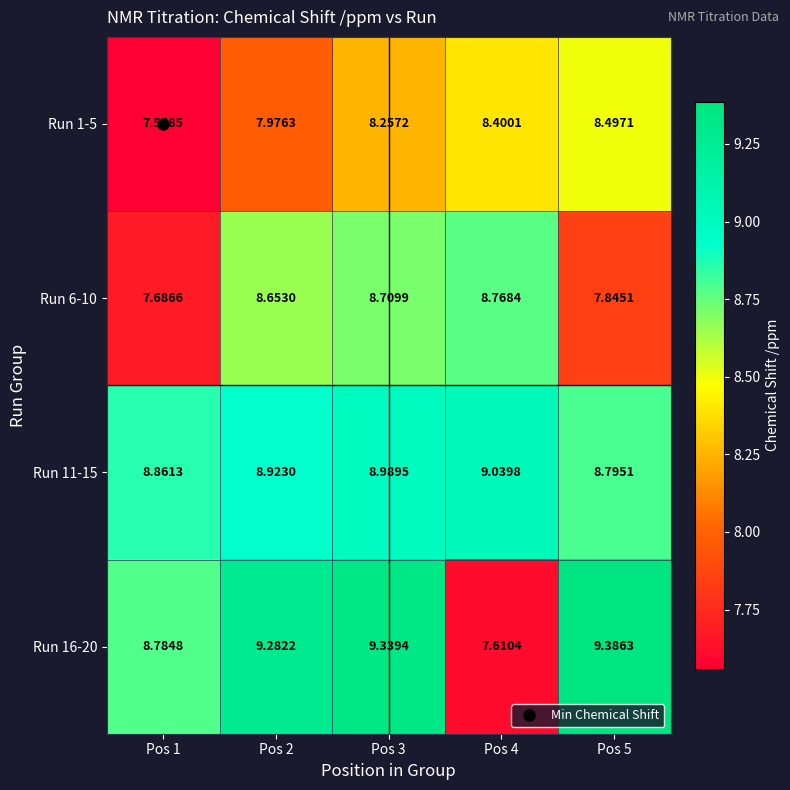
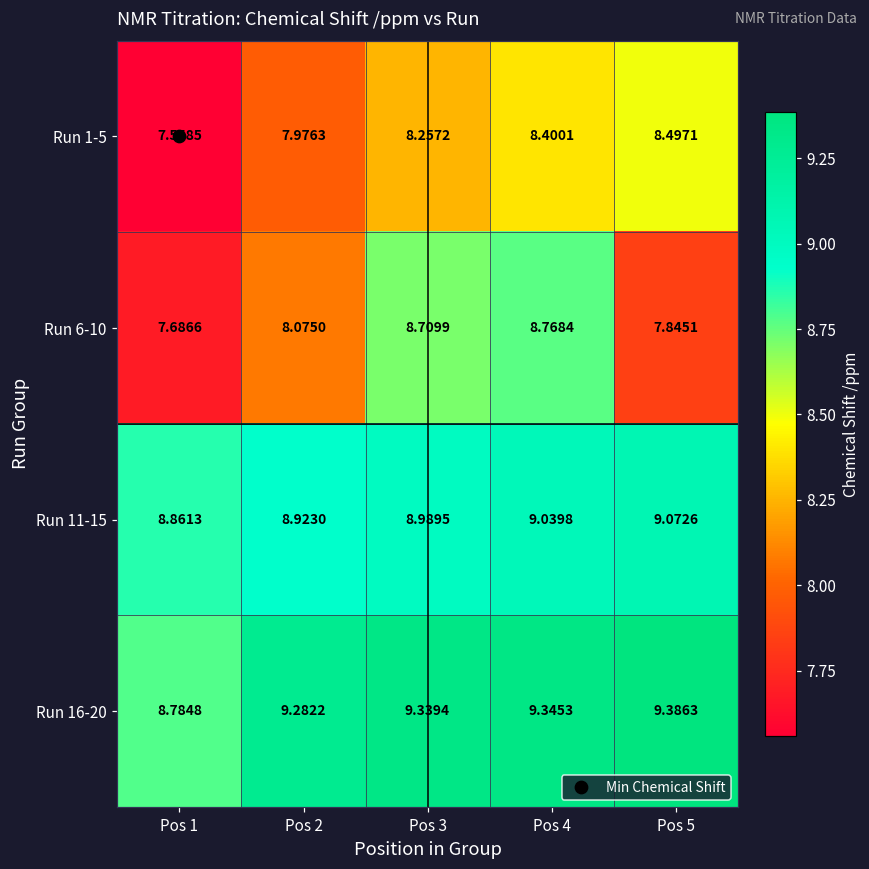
Run 6-10, Pos 2: 8.6530 -> 8.0750
Run 11-15, Pos 5: 8.7951 -> 9.0726
Run 16-20, Pos 4: 7.6104 -> 9.3453
